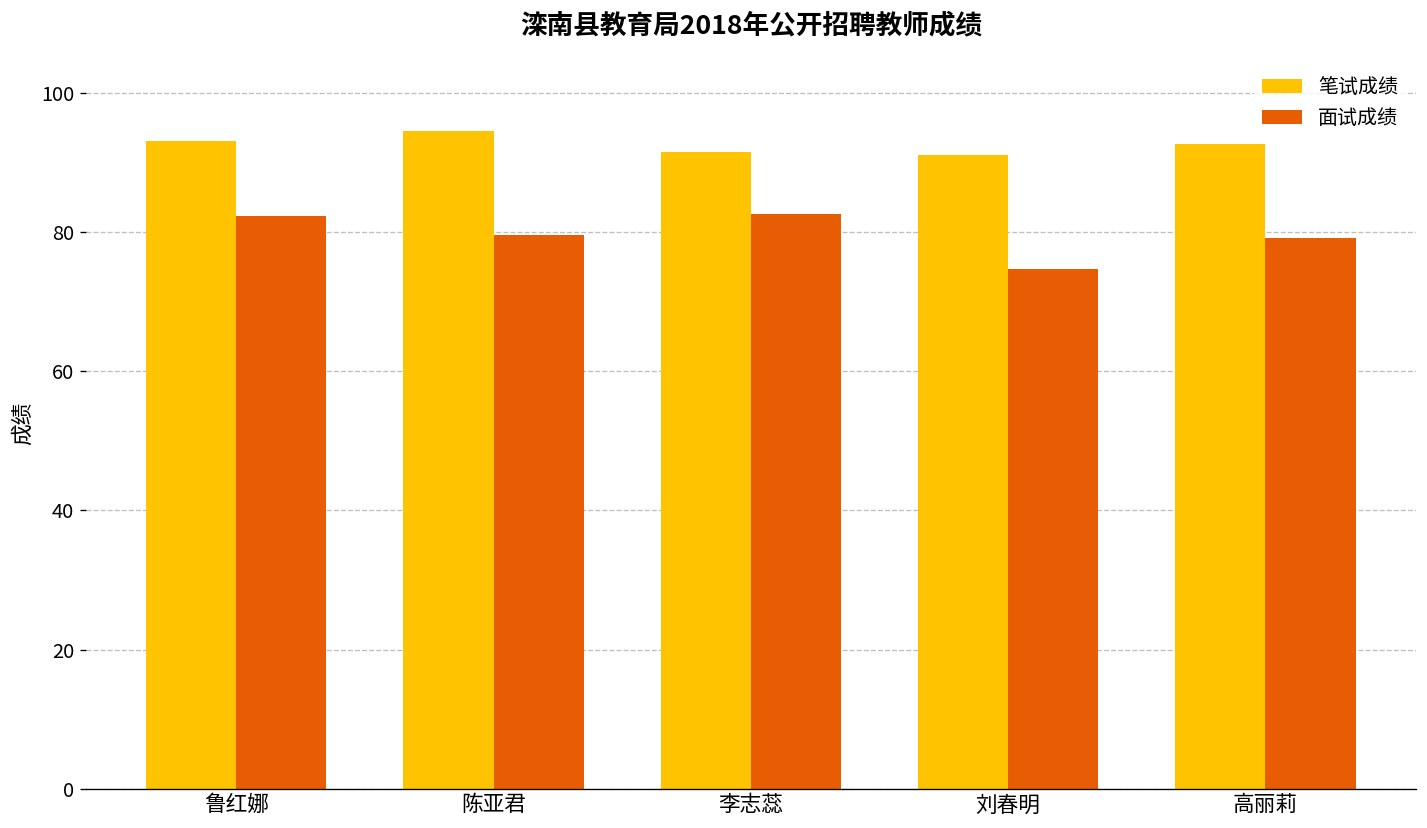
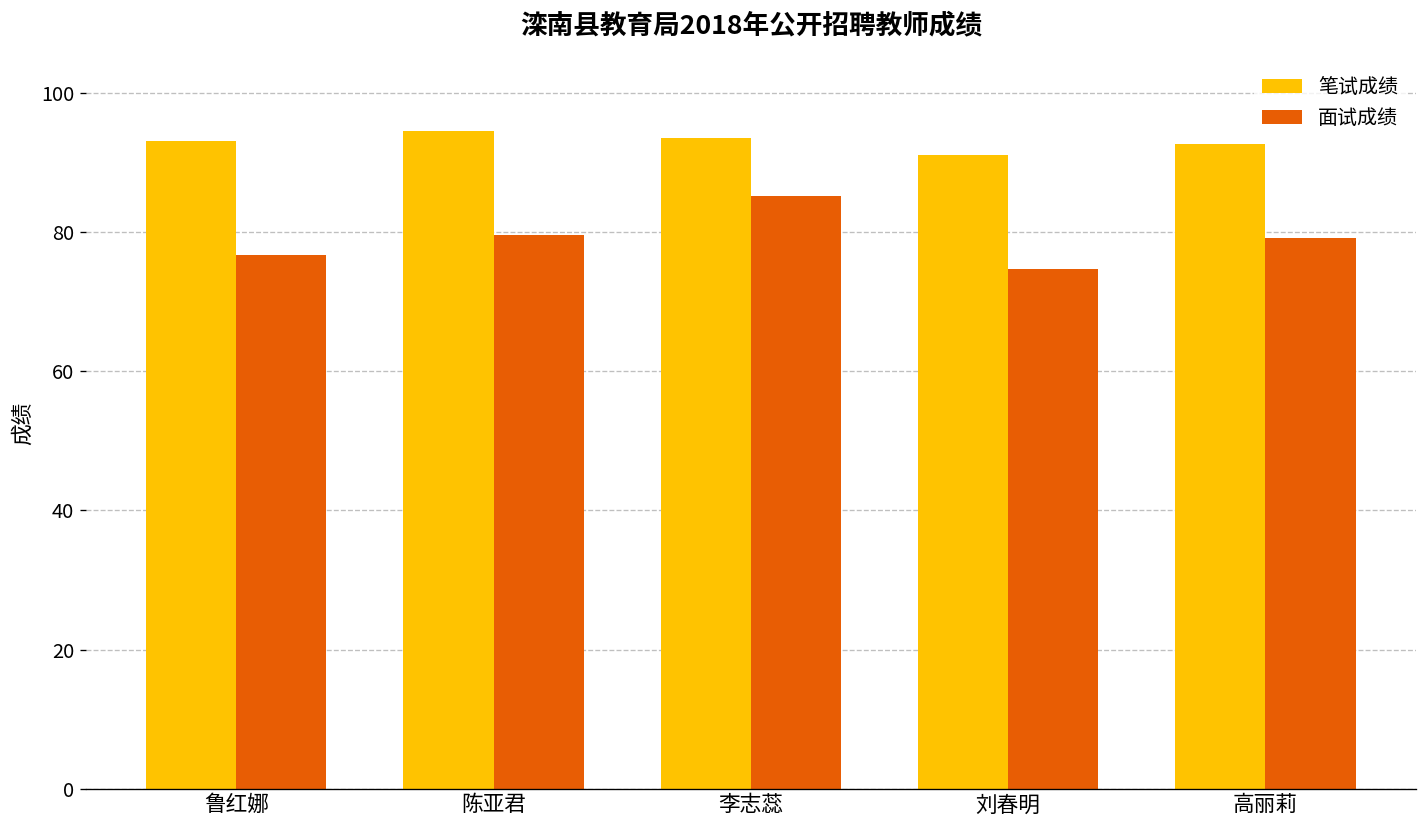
面试成绩, 鲁红娜: 82 -> 77
笔试成绩, 李志蕊: 92 -> 94
面试成绩, 李志蕊: 83 -> 85
